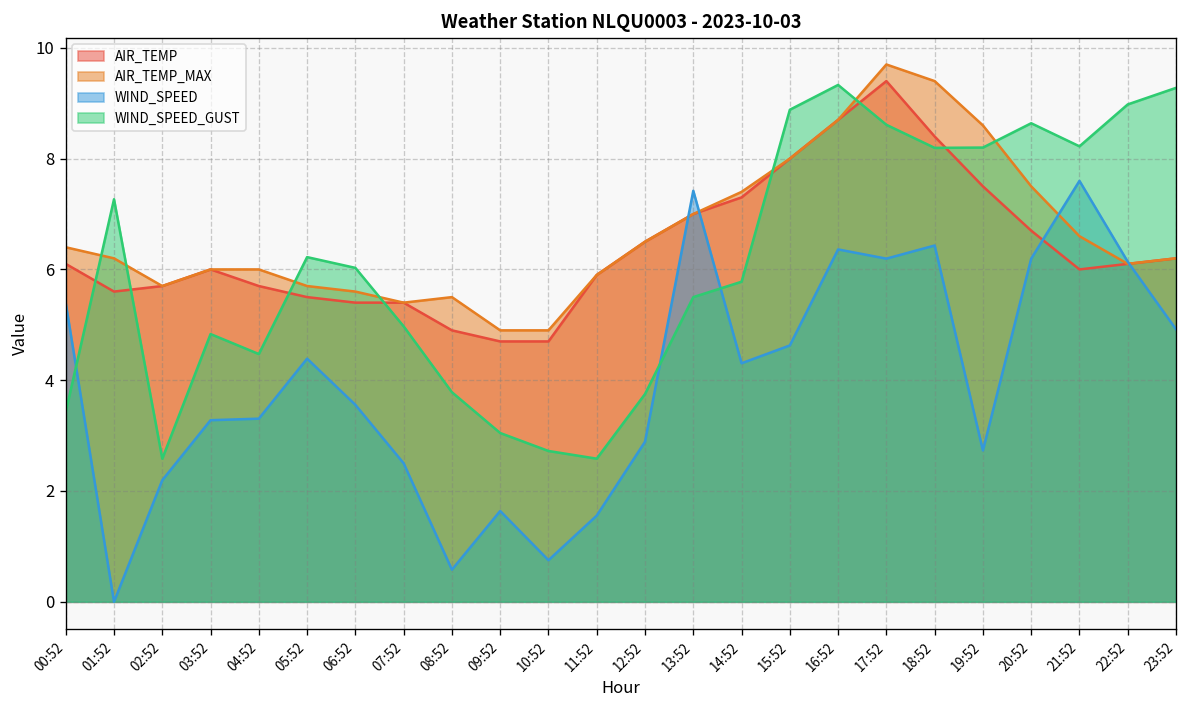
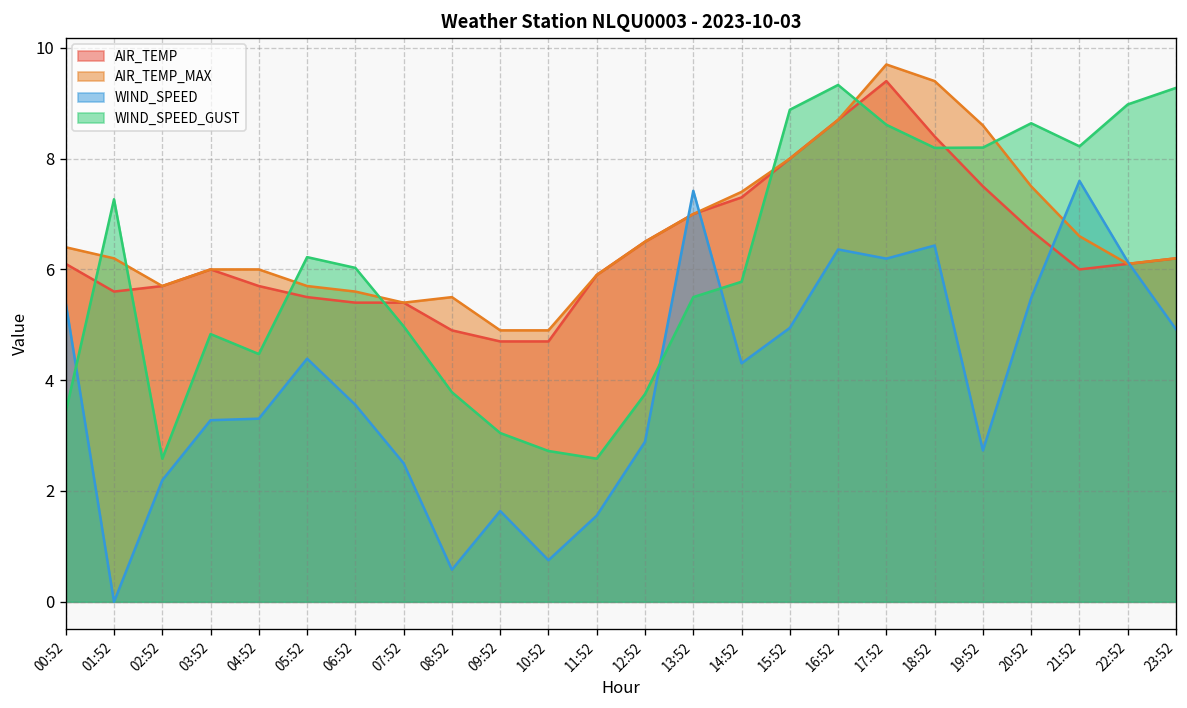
WIND_SPEED, 15:52: 4.6 -> 4.9
WIND_SPEED, 20:52: 6.2 -> 5.5
